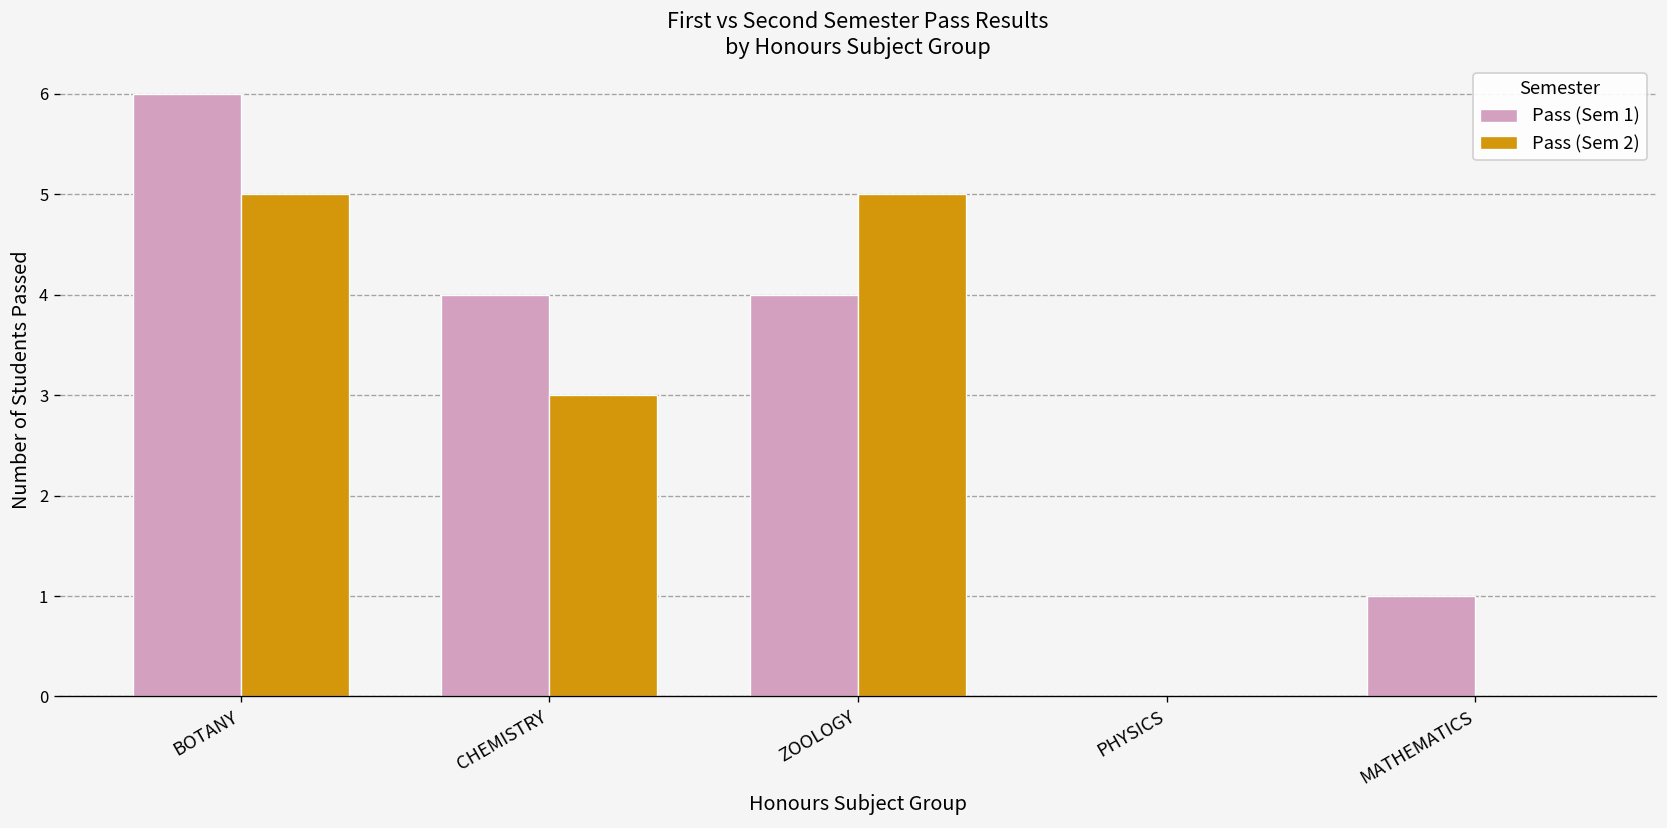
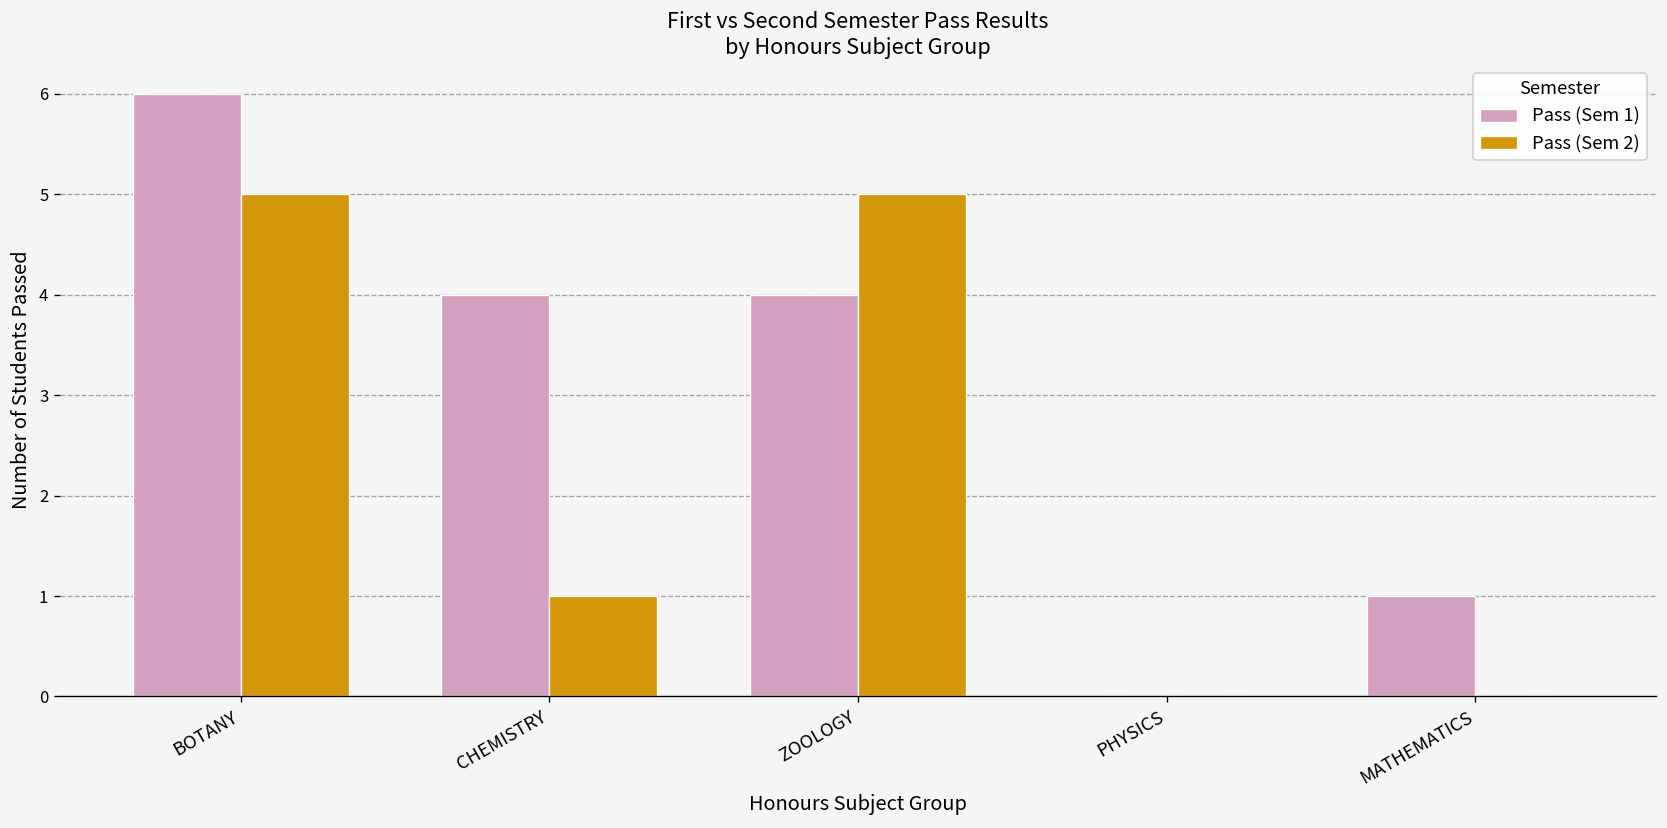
Pass (Sem 2), CHEMISTRY: 3 -> 1
